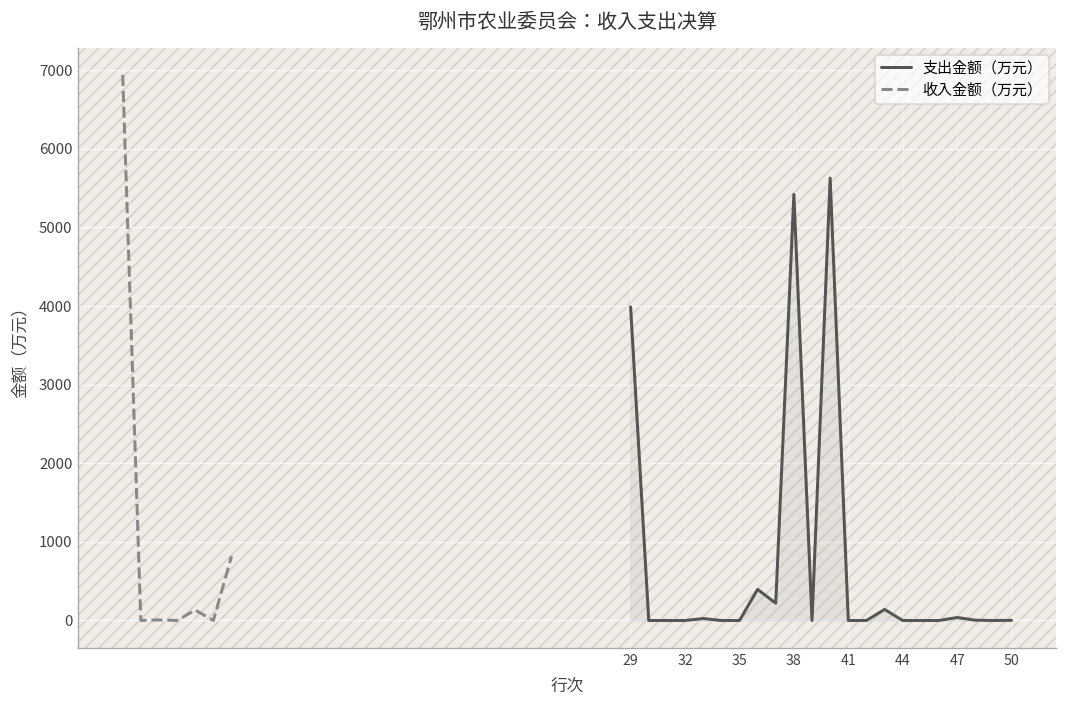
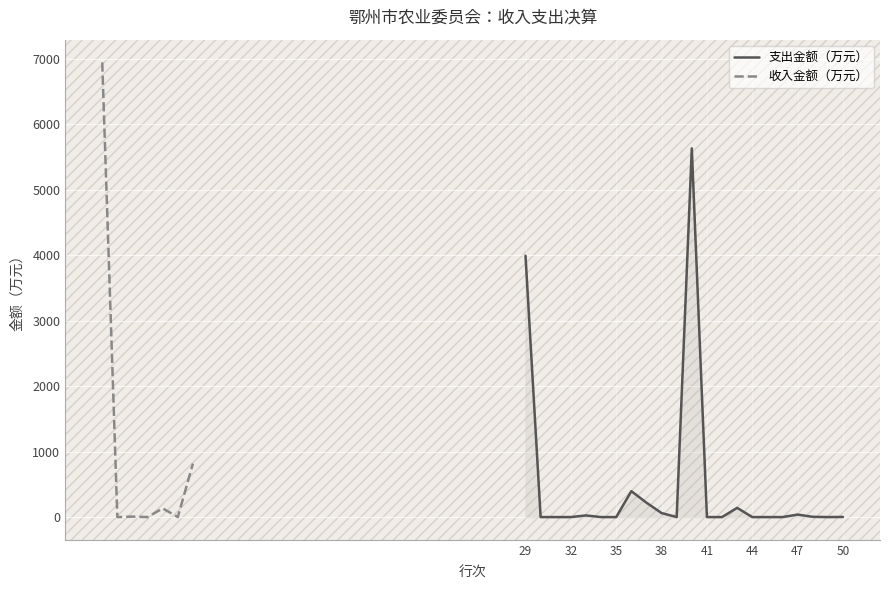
支出金额（万元）, 38: 5400 -> 100
